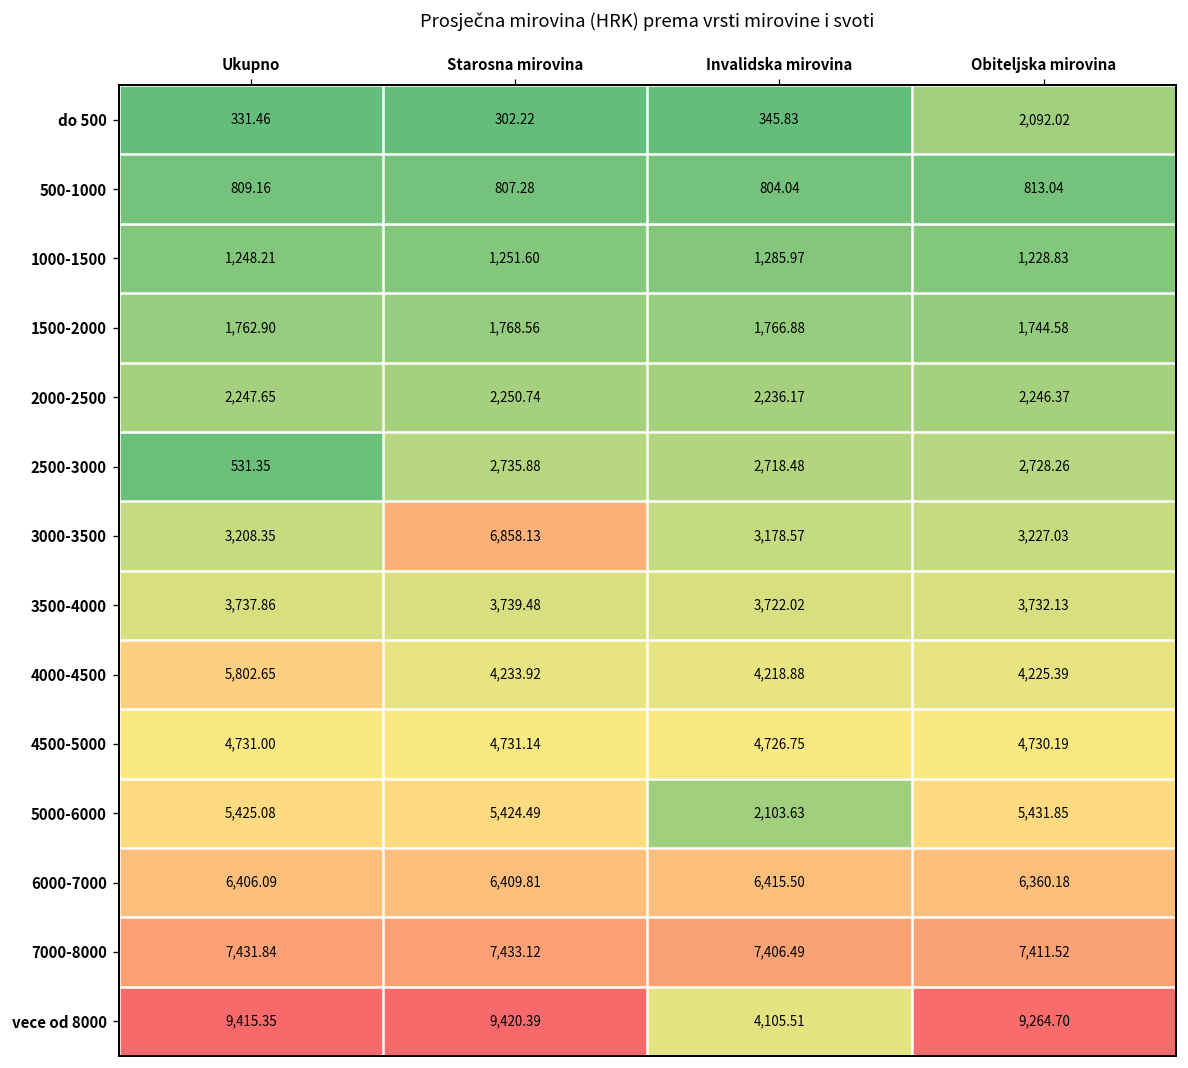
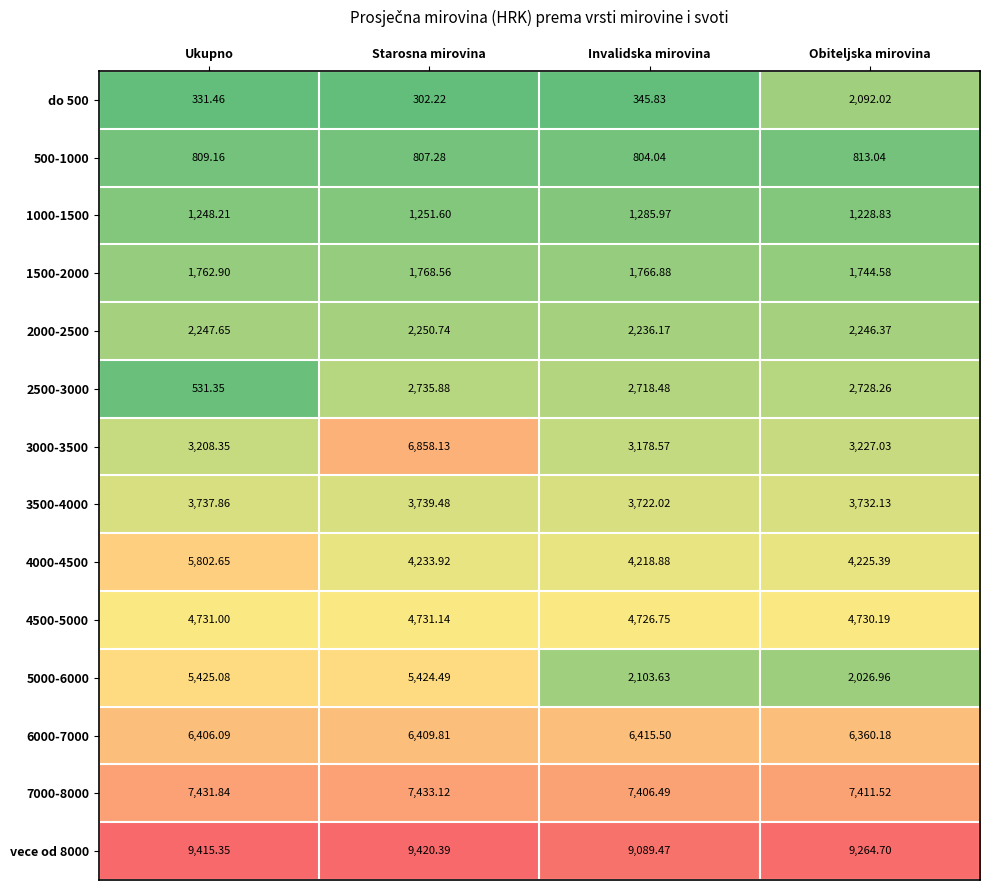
5000-6000, Obiteljska mirovina: 5,431.85 -> 2,026.96
vece od 8000, Invalidska mirovina: 4,105.51 -> 9,089.47
